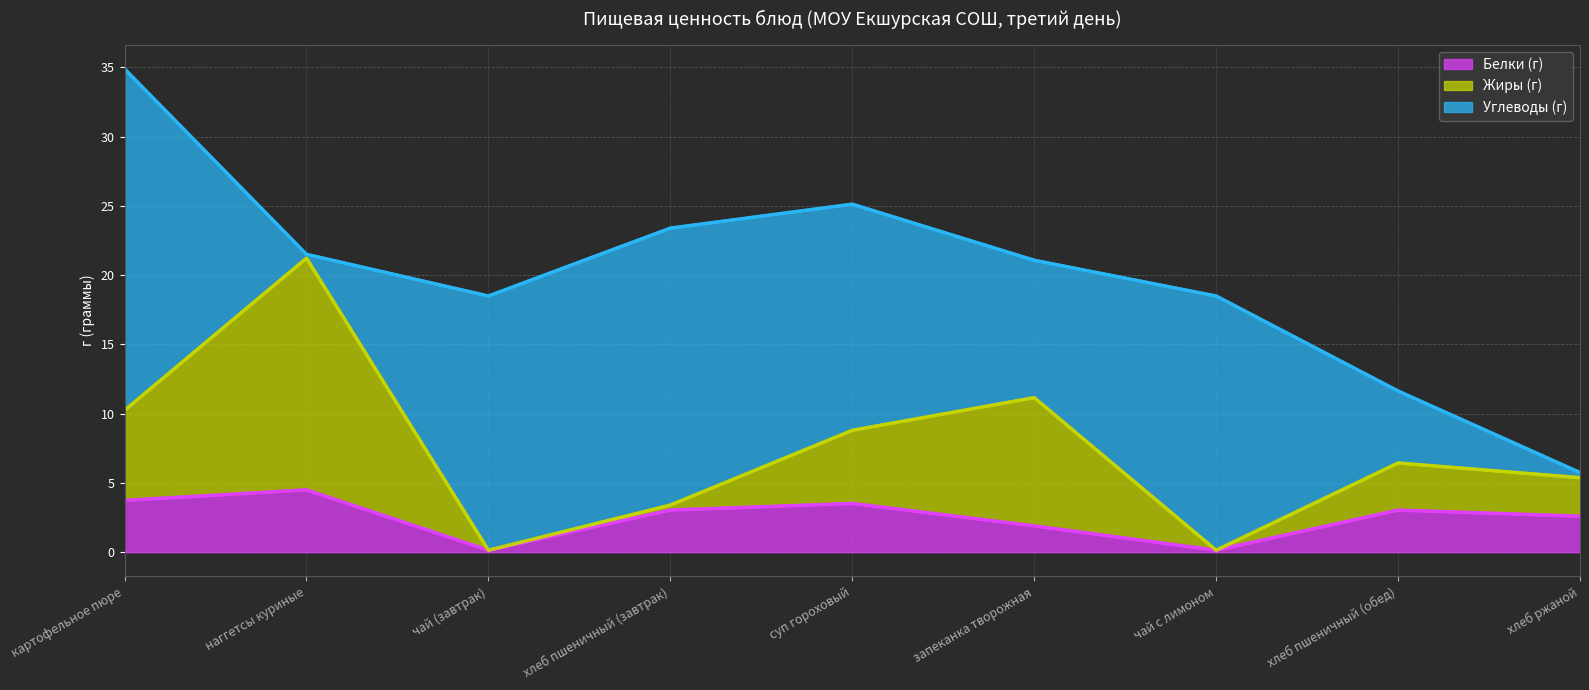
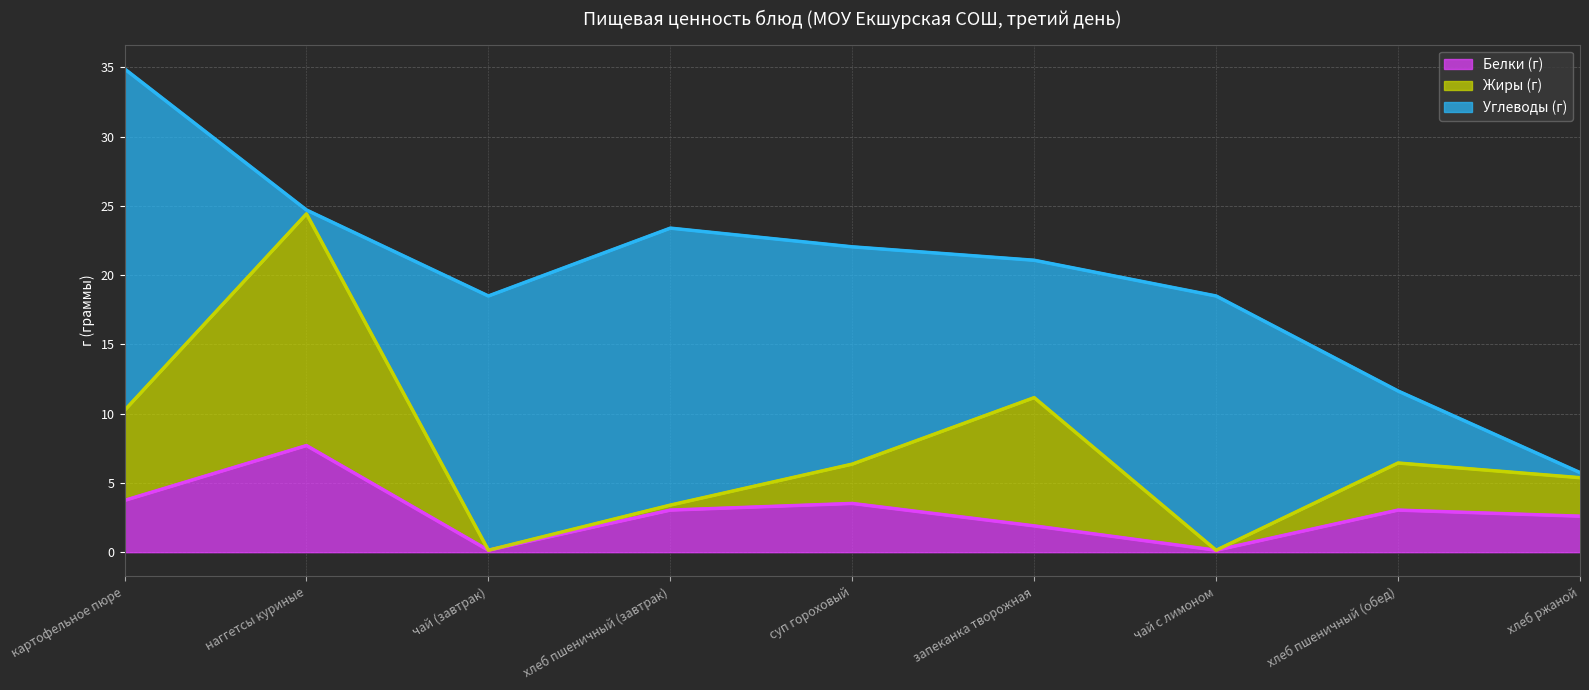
Белки (г), наггетсы куриные: 4.5 -> 7.7
Жиры (г), суп гороховый: 5.3 -> 2.8
Углеводы (г), суп гороховый: 16.3 -> 15.7
